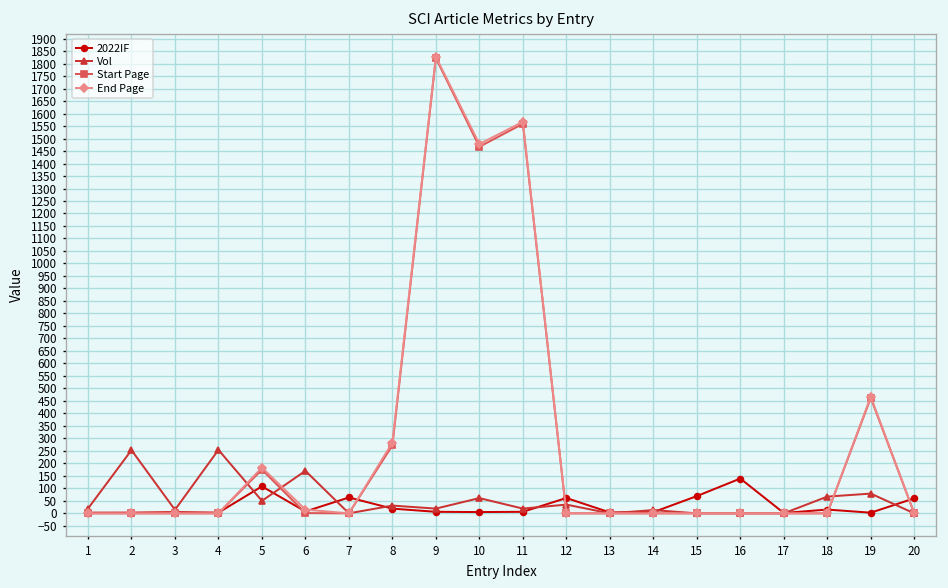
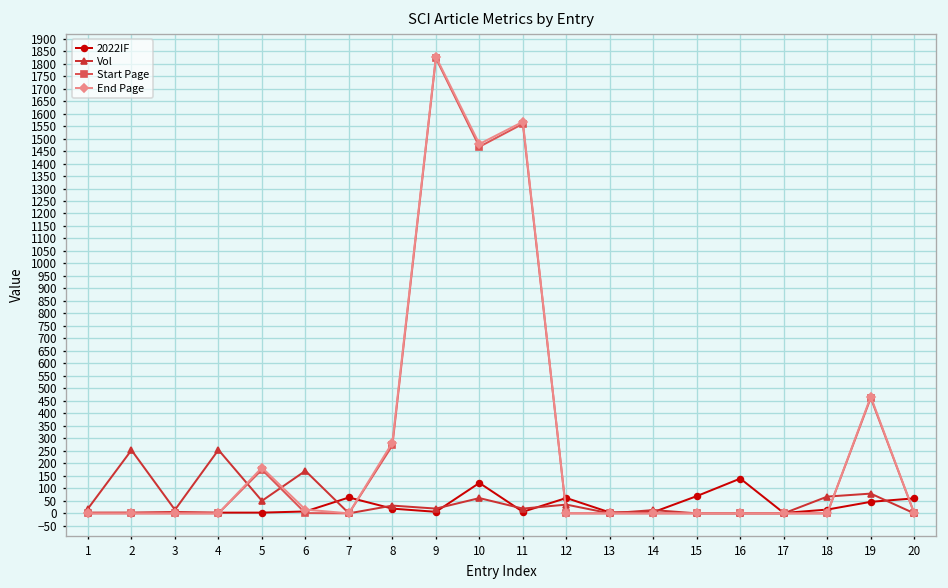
2022IF, 5: 110 -> 0
2022IF, 10: 10 -> 120
2022IF, 19: 0 -> 50
